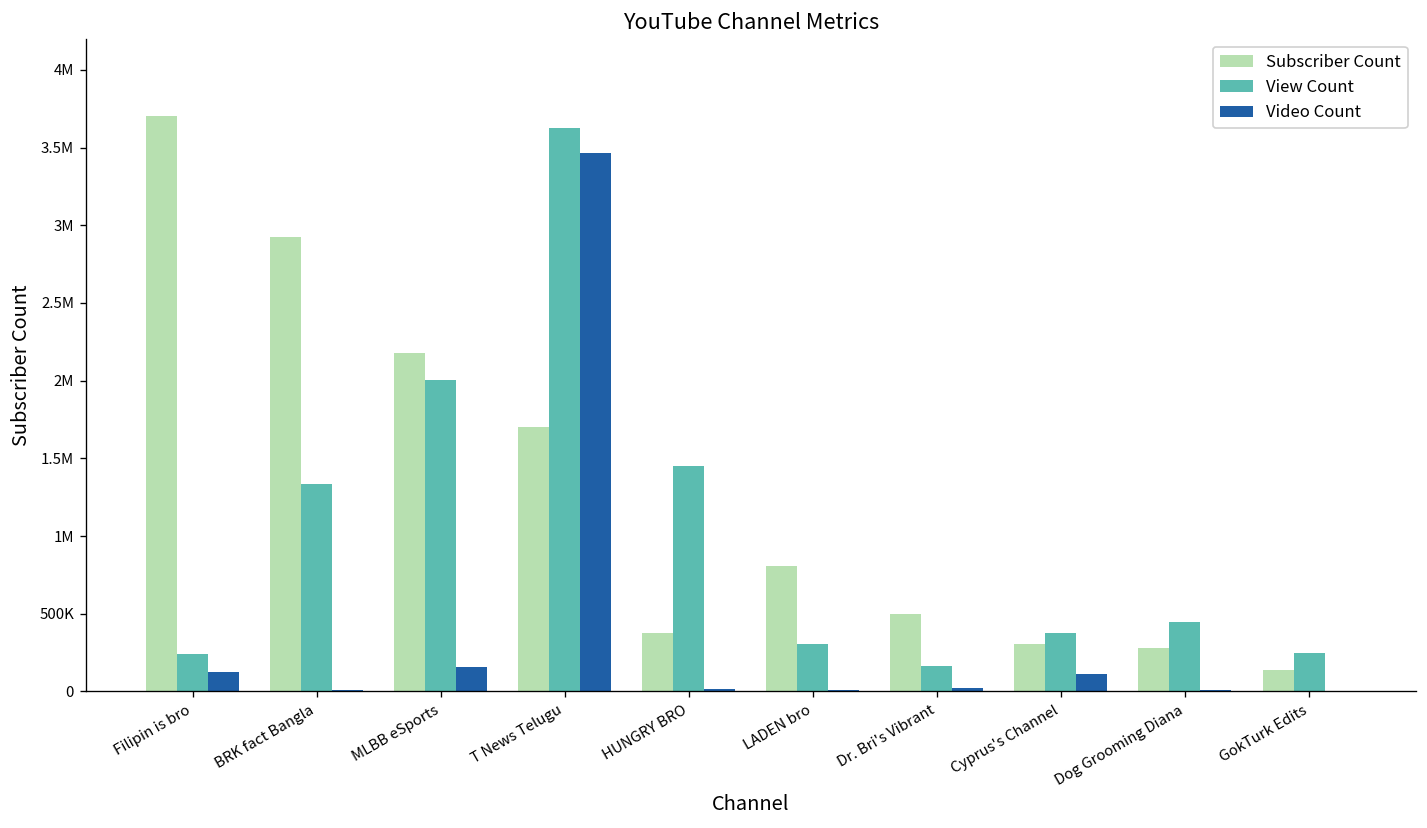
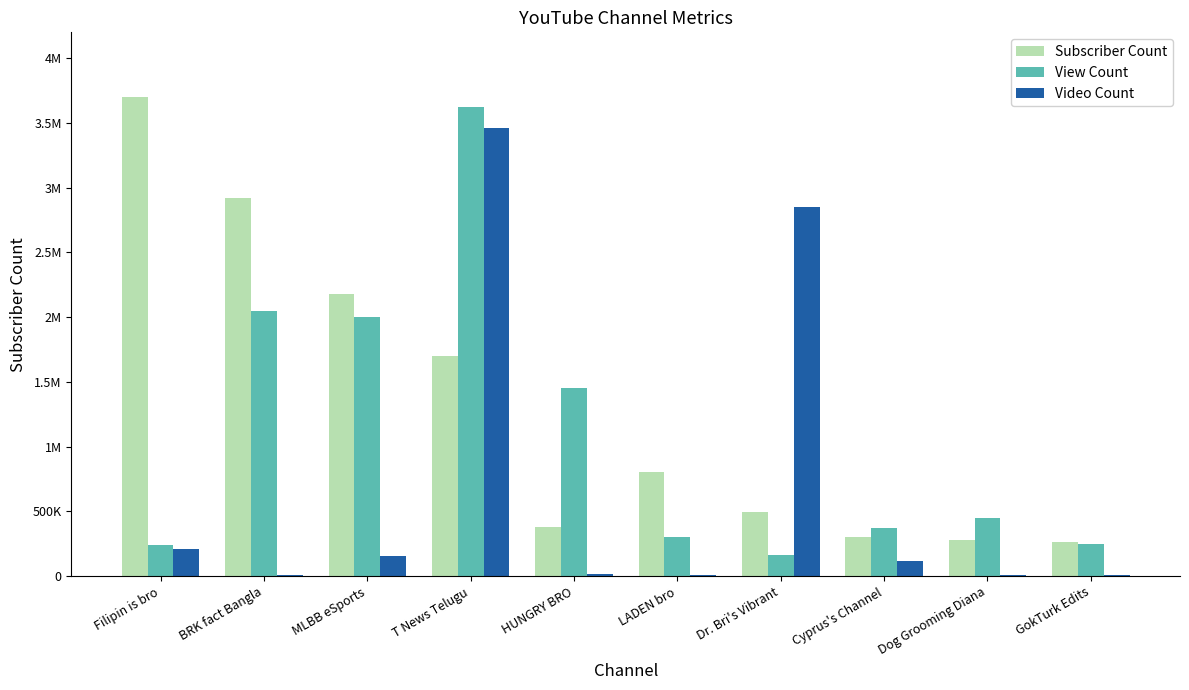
Video Count, Filipin is bro: 130000 -> 210000
View Count, BRK fact Bangla: 1330000 -> 2050000
Video Count, Dr. Bri's Vibrant: 20000 -> 2850000
Subscriber Count, GokTurk Edits: 140000 -> 270000
